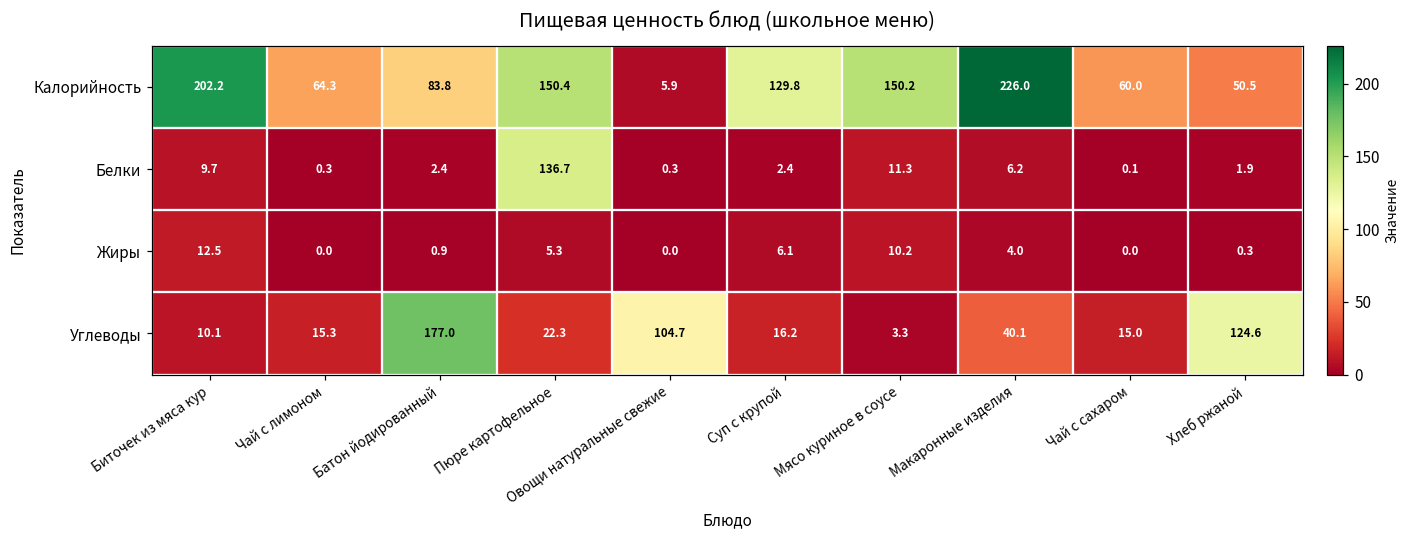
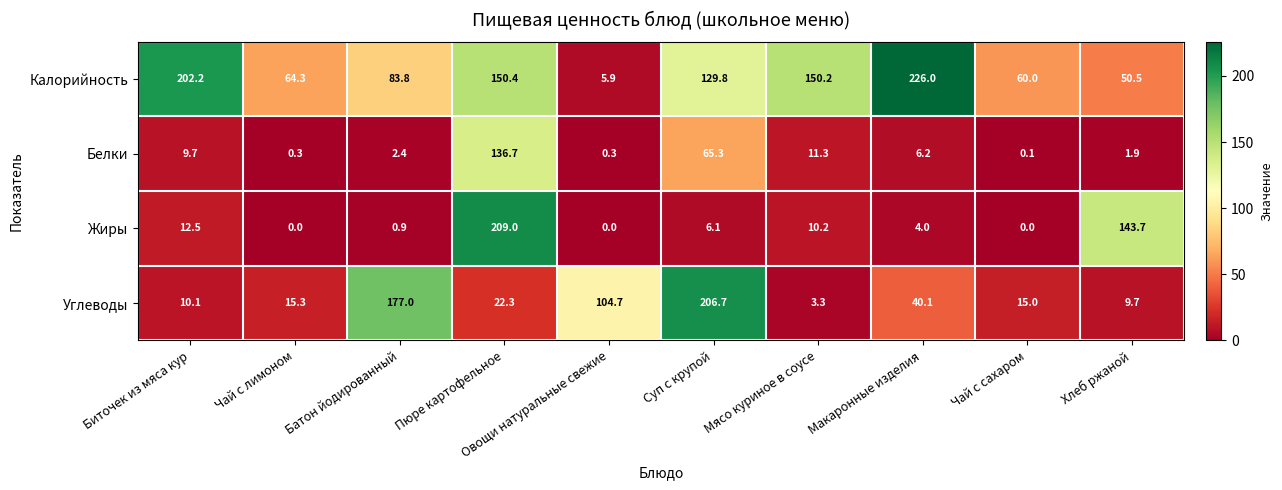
Белки, Суп с крупой: 2.4 -> 65.3
Жиры, Пюре картофельное: 5.3 -> 209.0
Жиры, Хлеб ржаной: 0.3 -> 143.7
Углеводы, Суп с крупой: 16.2 -> 206.7
Углеводы, Хлеб ржаной: 124.6 -> 9.7
